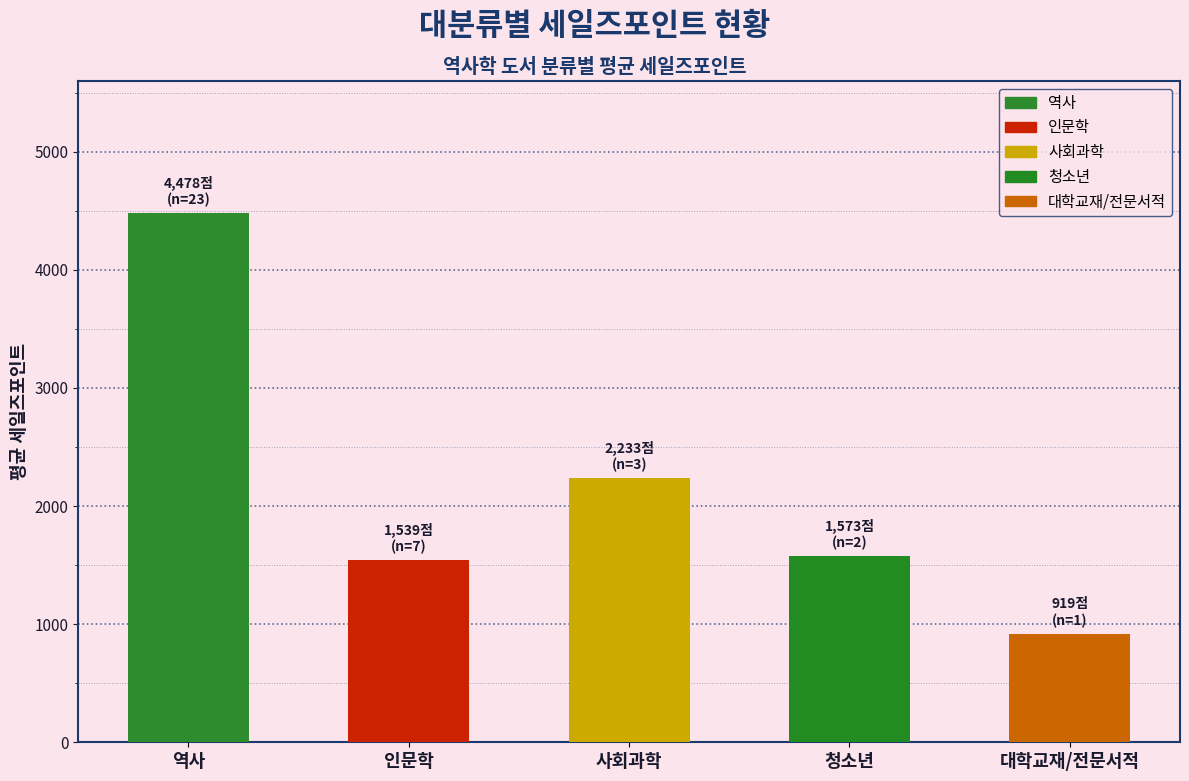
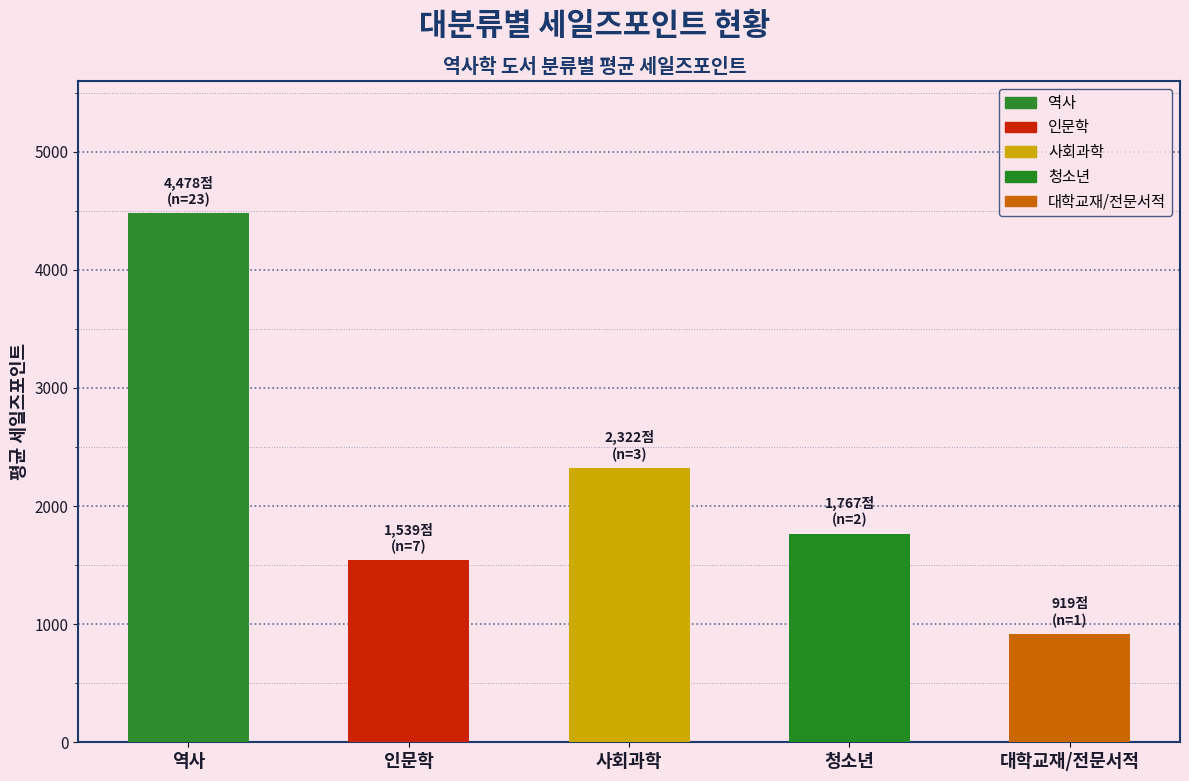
사회과학: 2,233점 -> 2,322점
청소년: 1,573점 -> 1,767점
